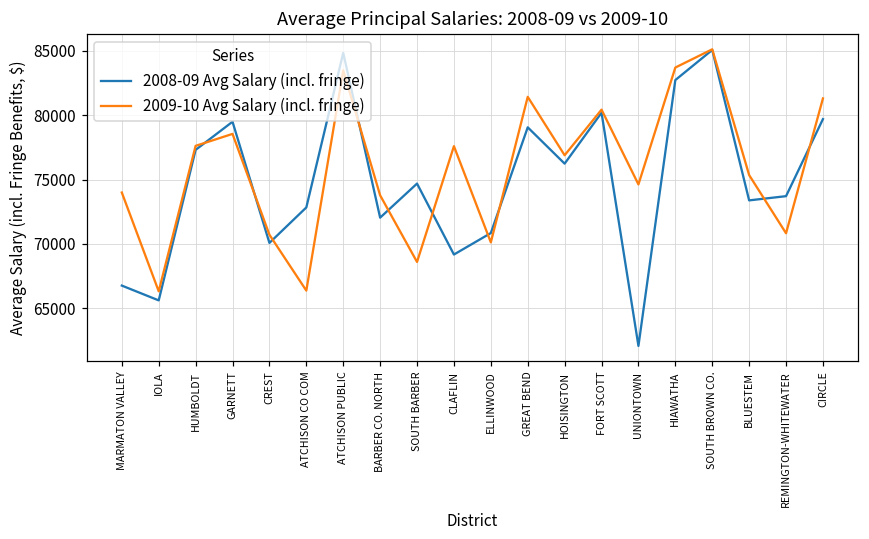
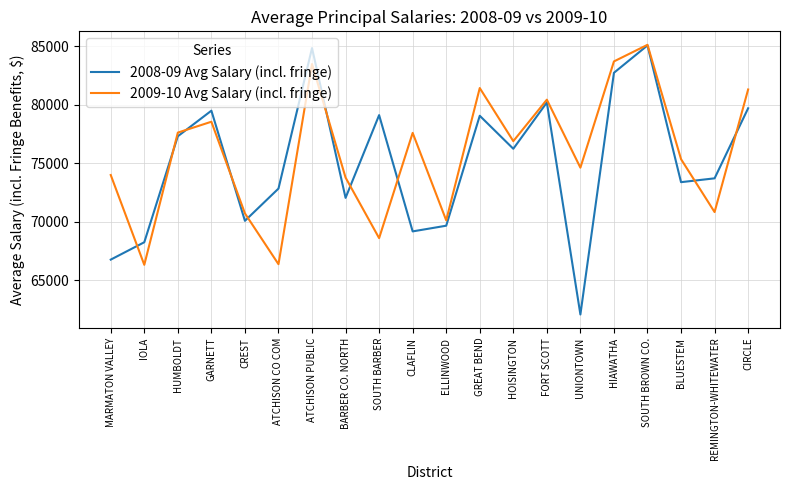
2008-09 Avg Salary (incl. fringe), IOLA: 65600 -> 68200
2008-09 Avg Salary (incl. fringe), SOUTH BARBER: 74700 -> 79100
2008-09 Avg Salary (incl. fringe), ELLINWOOD: 70800 -> 69700
